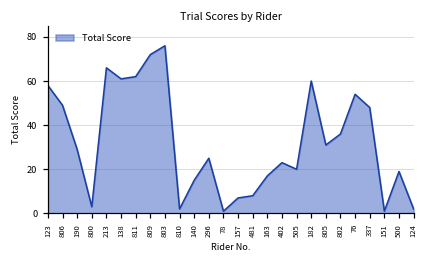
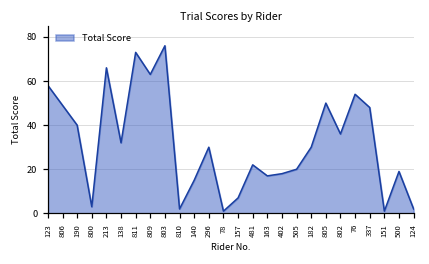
190: 29 -> 40
138: 61 -> 32
811: 62 -> 73
809: 72 -> 63
296: 25 -> 30
481: 8 -> 22
402: 23 -> 18
182: 60 -> 30
805: 31 -> 50
